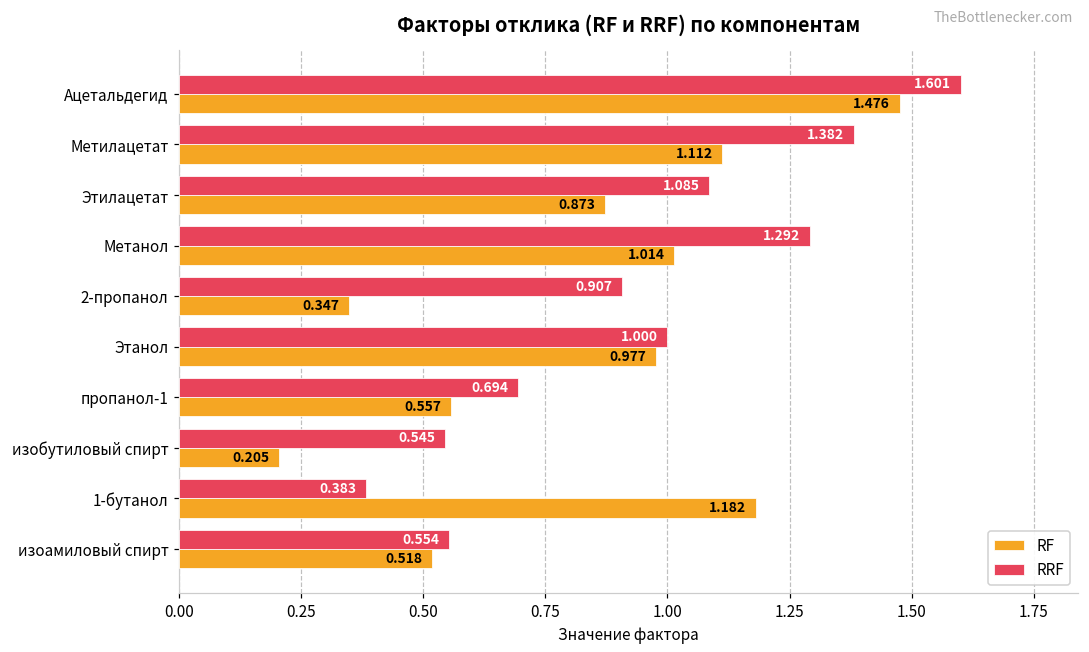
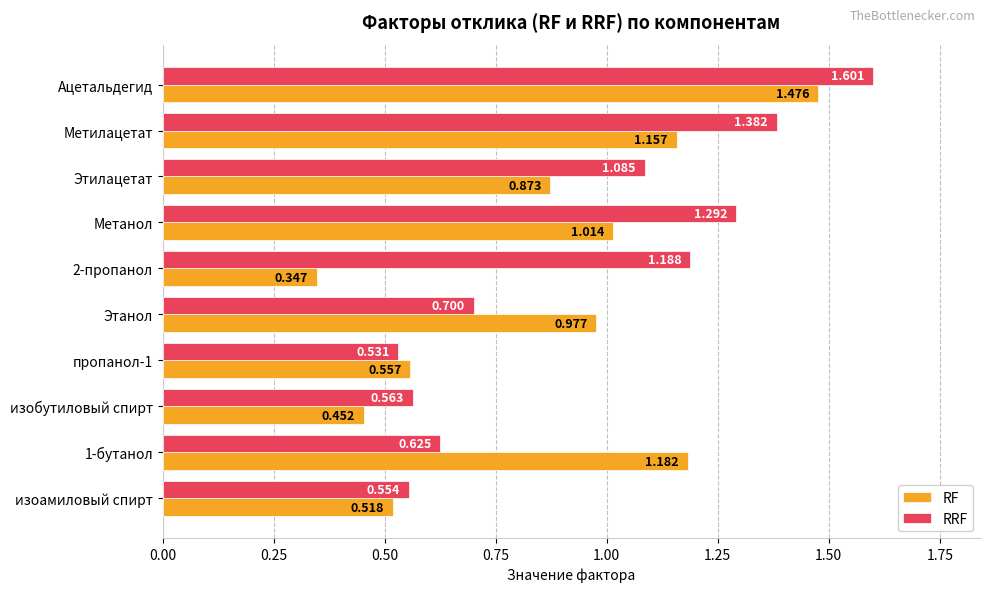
RF, Метилацетат: 1.112 -> 1.157
RRF, 2-пропанол: 0.907 -> 1.188
RRF, Этанол: 1.000 -> 0.700
RRF, пропанол-1: 0.694 -> 0.531
RRF, изобутиловый спирт: 0.545 -> 0.563
RF, изобутиловый спирт: 0.205 -> 0.452
RRF, 1-бутанол: 0.383 -> 0.625
